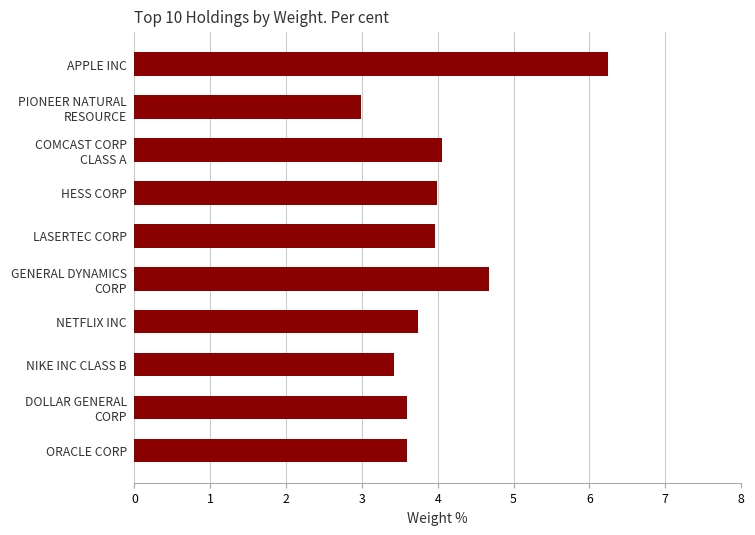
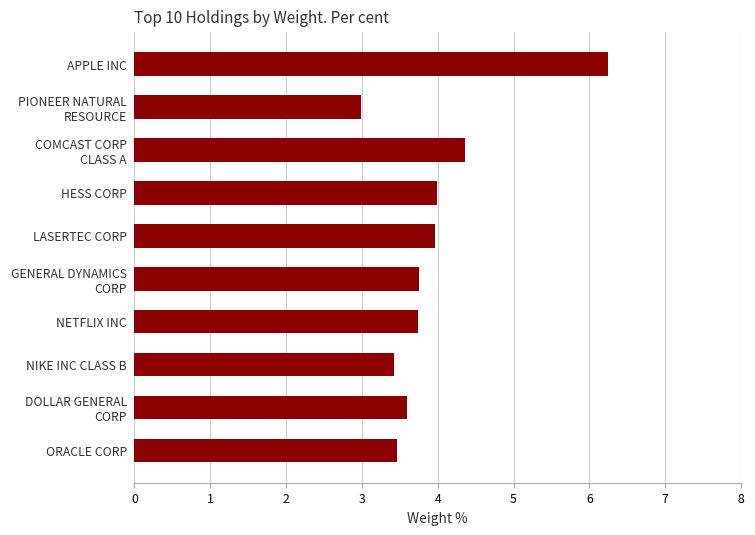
COMCAST CORP CLASS A: 4.1 -> 4.4
GENERAL DYNAMICS CORP: 4.7 -> 3.8
ORACLE CORP: 3.6 -> 3.5
